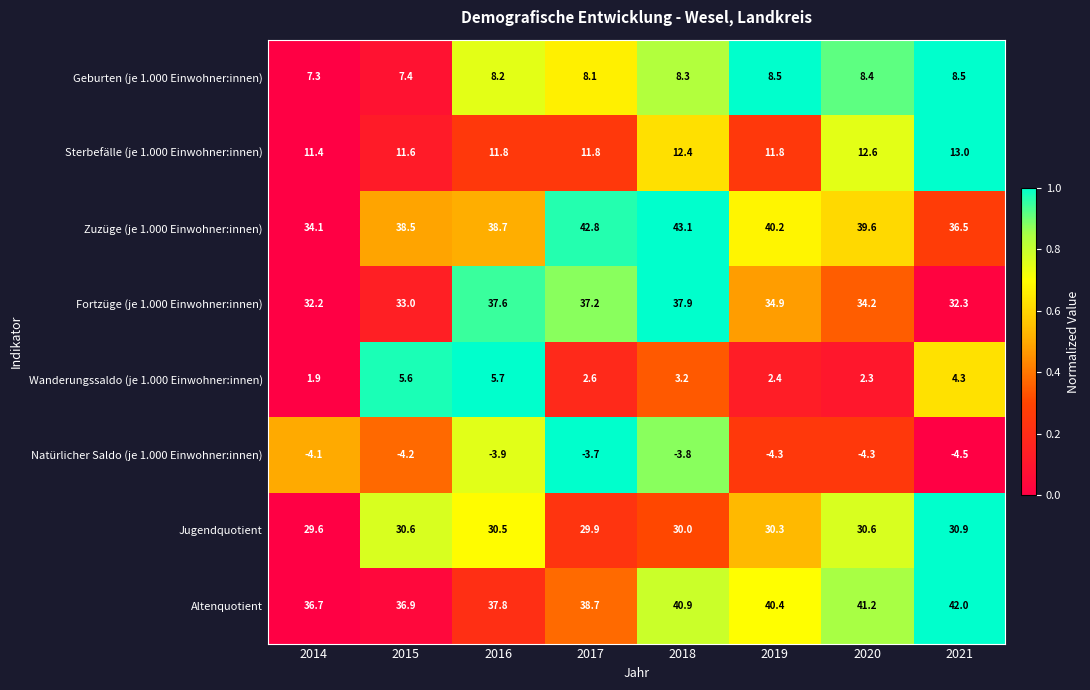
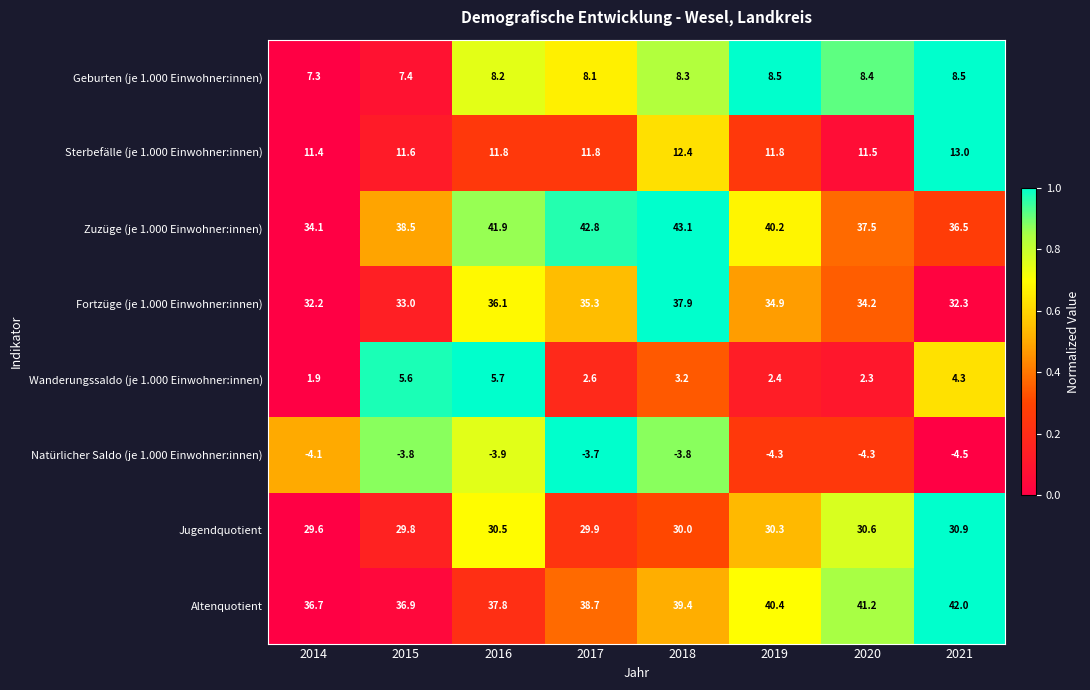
Sterbefälle (je 1.000 Einwohner:innen), 2020: 12.6 -> 11.5
Zuzüge (je 1.000 Einwohner:innen), 2016: 38.7 -> 41.9
Zuzüge (je 1.000 Einwohner:innen), 2020: 39.6 -> 37.5
Fortzüge (je 1.000 Einwohner:innen), 2016: 37.6 -> 36.1
Fortzüge (je 1.000 Einwohner:innen), 2017: 37.2 -> 35.3
Natürlicher Saldo (je 1.000 Einwohner:innen), 2015: -4.2 -> -3.8
Jugendquotient, 2015: 30.6 -> 29.8
Altenquotient, 2018: 40.9 -> 39.4
